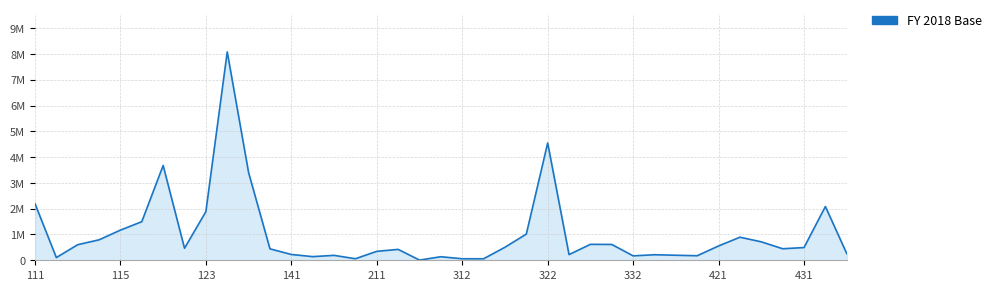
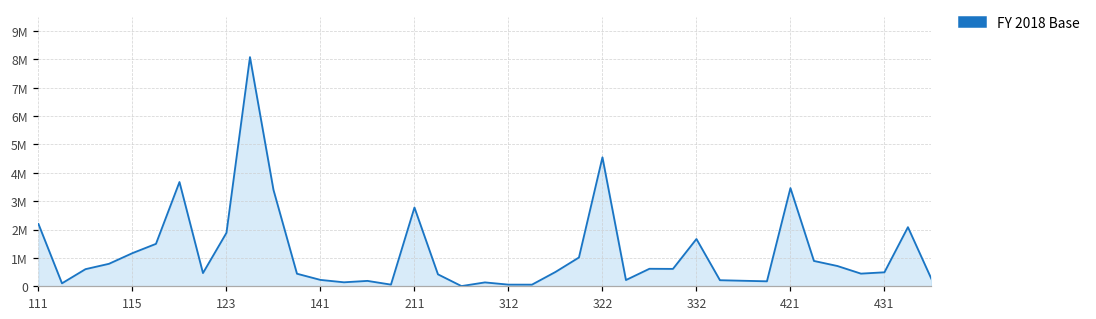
211: 300000 -> 2800000
332: 200000 -> 1700000
421: 600000 -> 3500000
